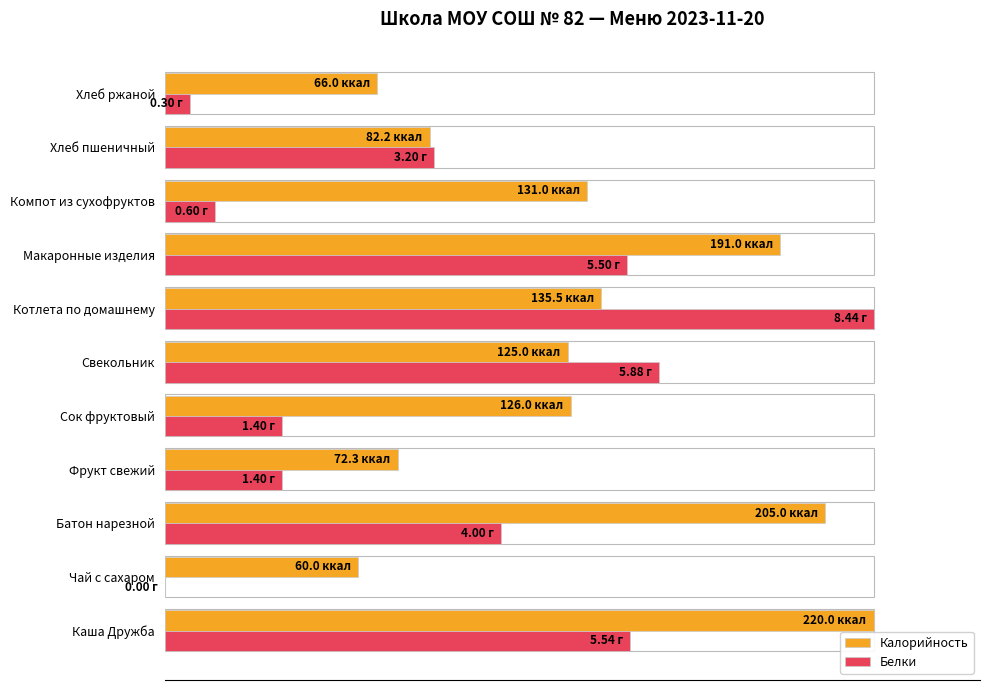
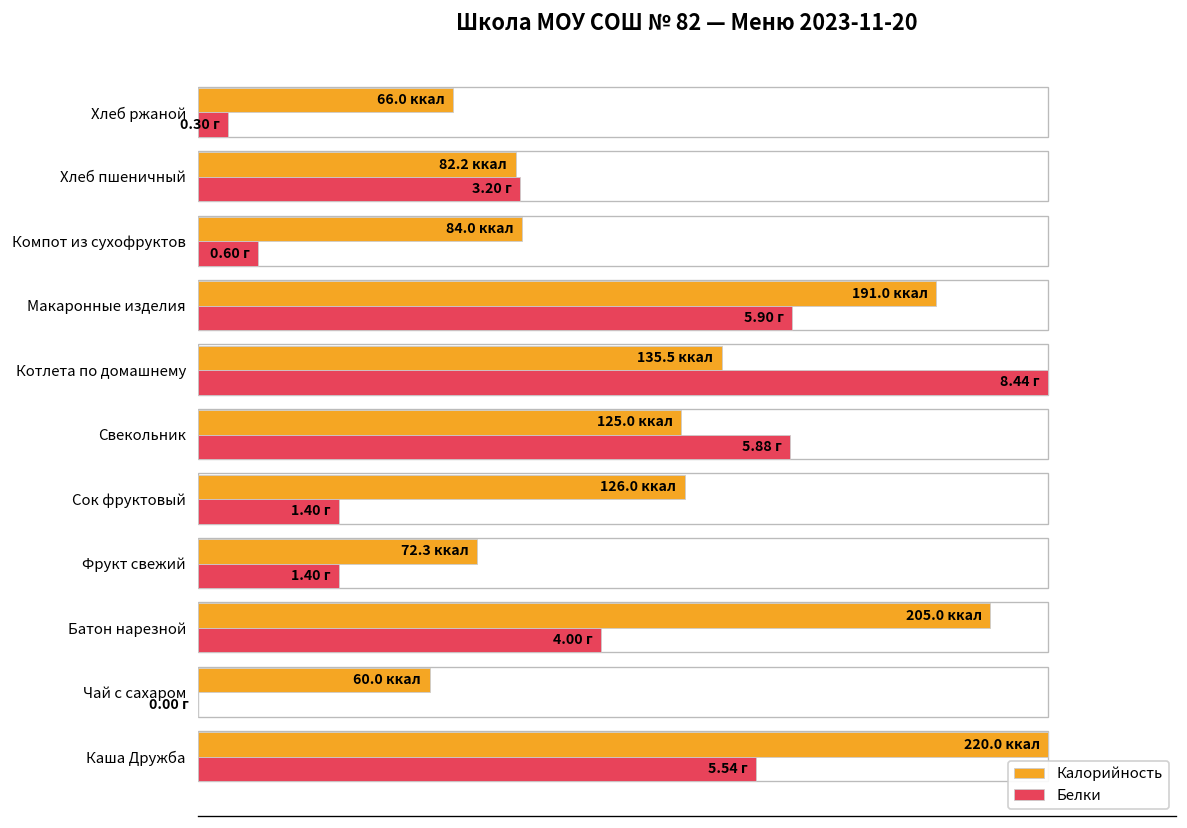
Калорийность, Компот из сухофруктов: 131.0 -> 84.0
Белки, Макаронные изделия: 5.50 -> 5.90
